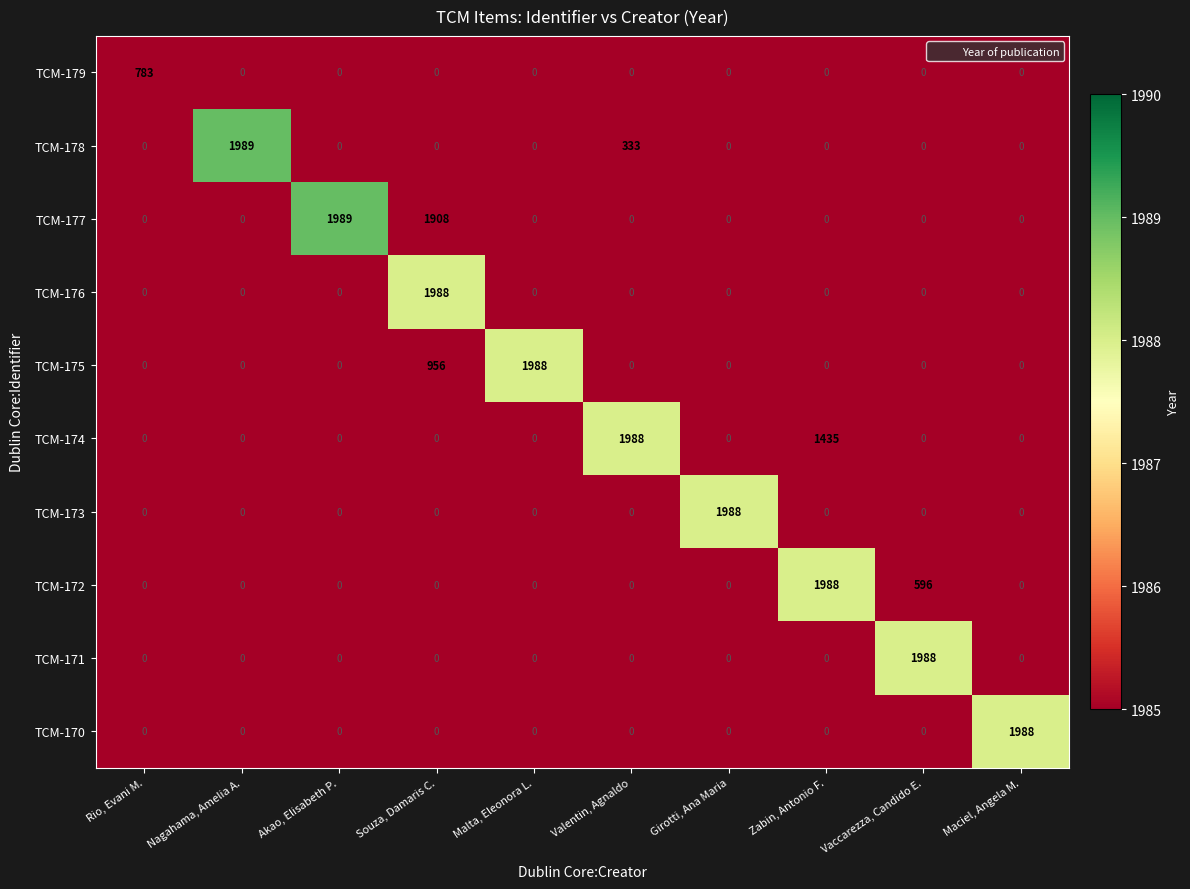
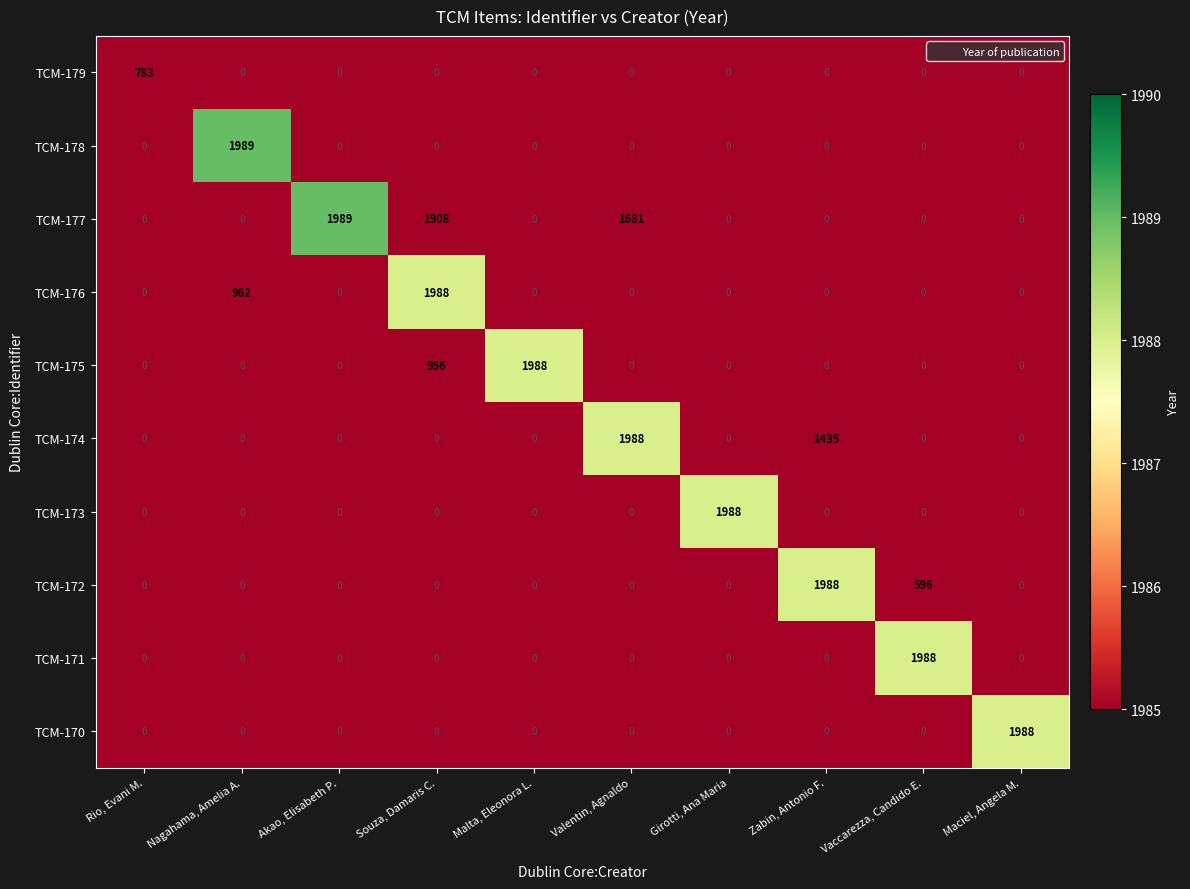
TCM-178, Valentin, Agnaldo: 333 -> 0
TCM-177, Valentin, Agnaldo: 0 -> 1681
TCM-176, Nagahama, Amelia A.: 0 -> 962
